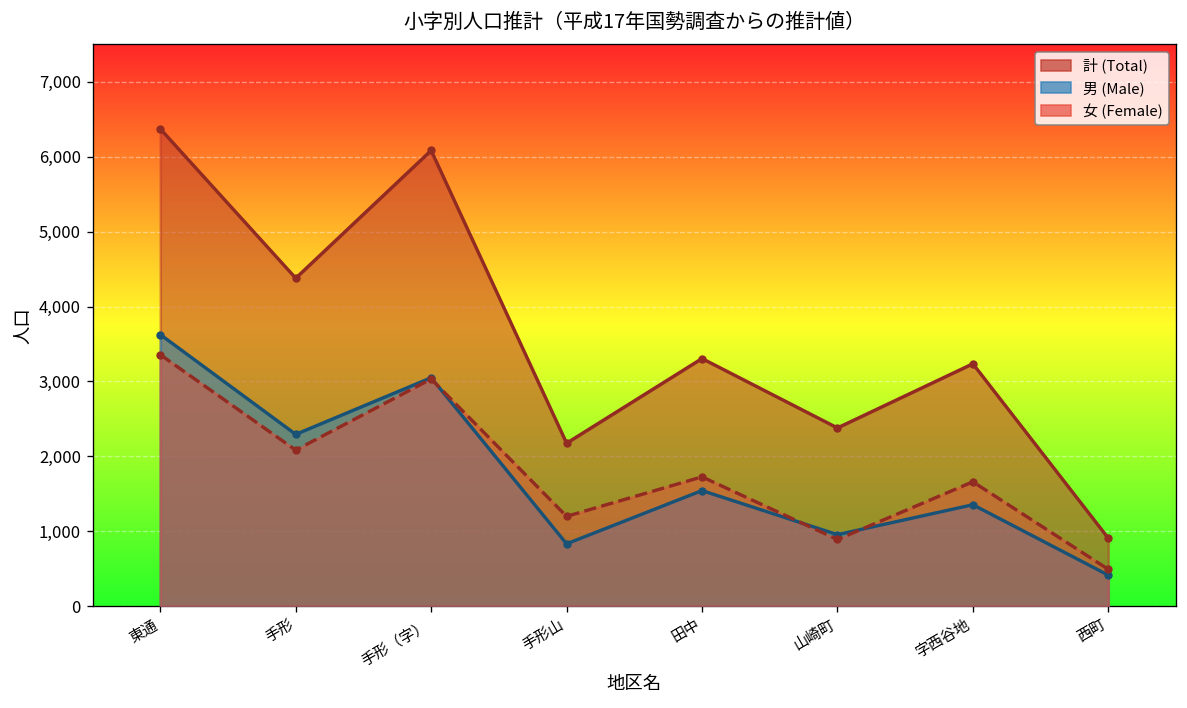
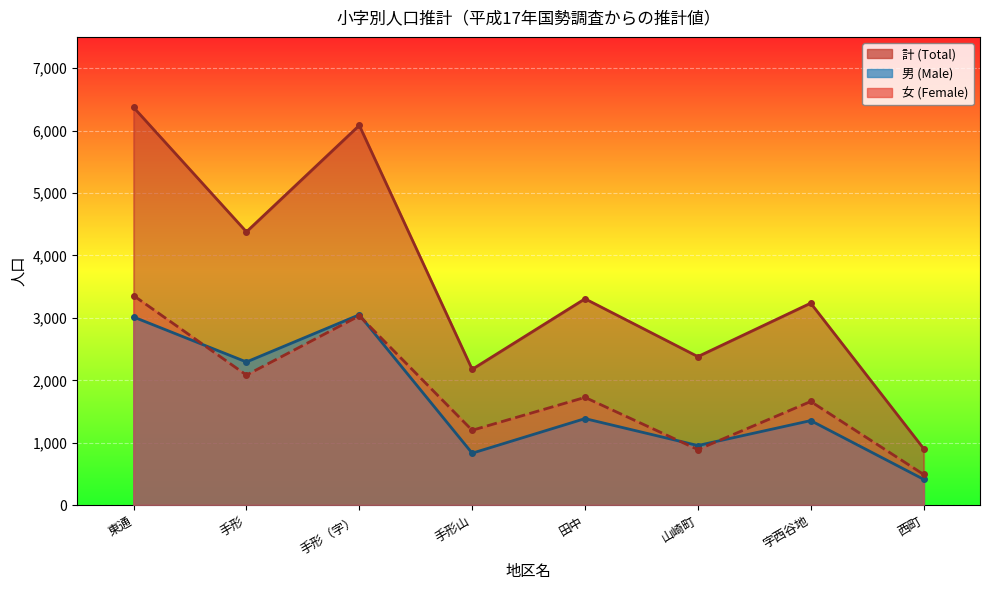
男 (Male), 東通: 3,600 -> 3,000
男 (Male), 田中: 1,500 -> 1,400
